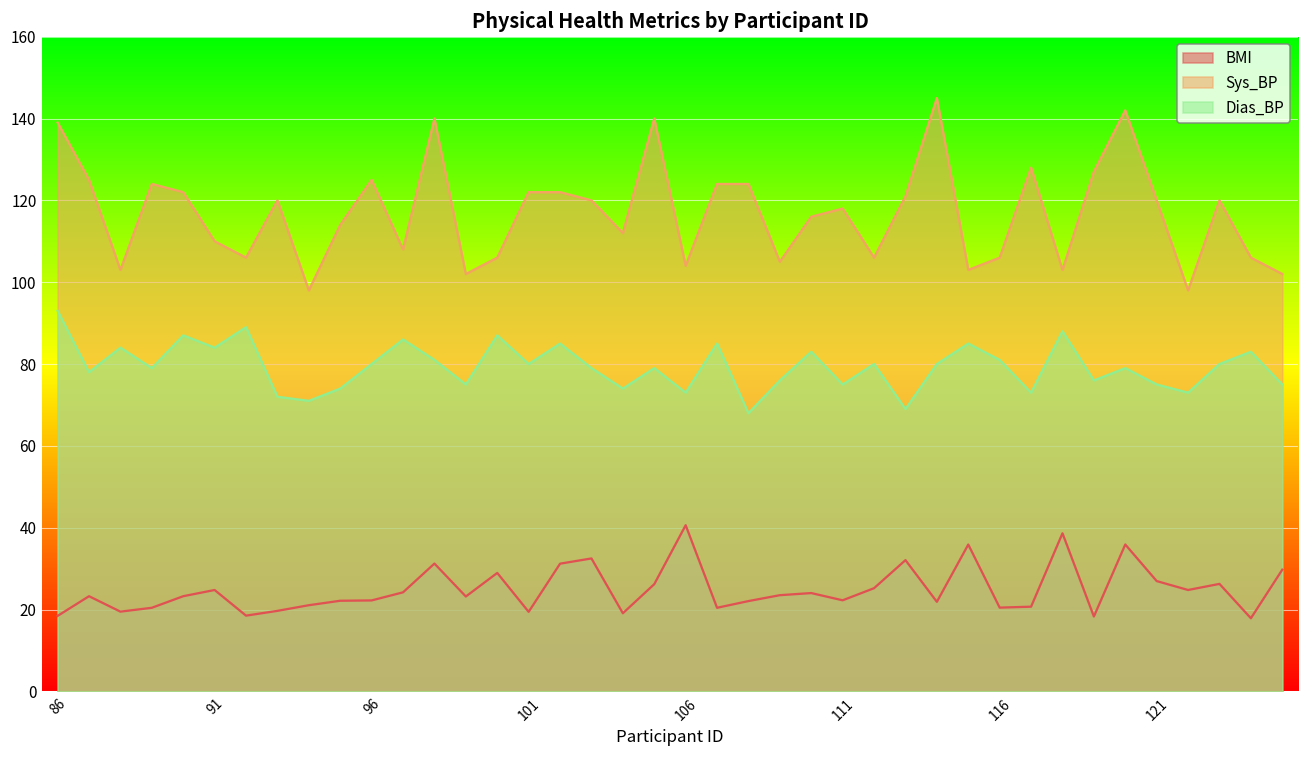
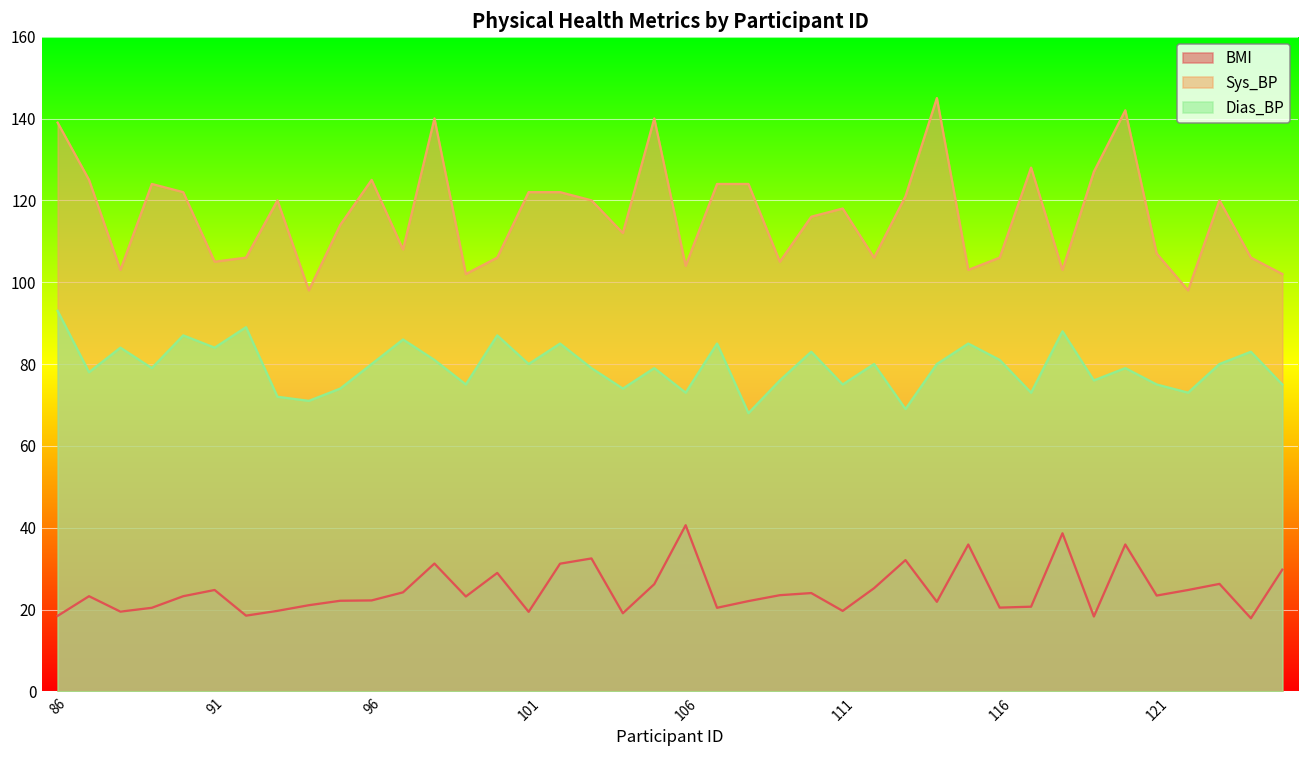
Sys_BP, 91: 110 -> 105
BMI, 111: 22 -> 20
BMI, 121: 27 -> 23
Sys_BP, 121: 120 -> 107
